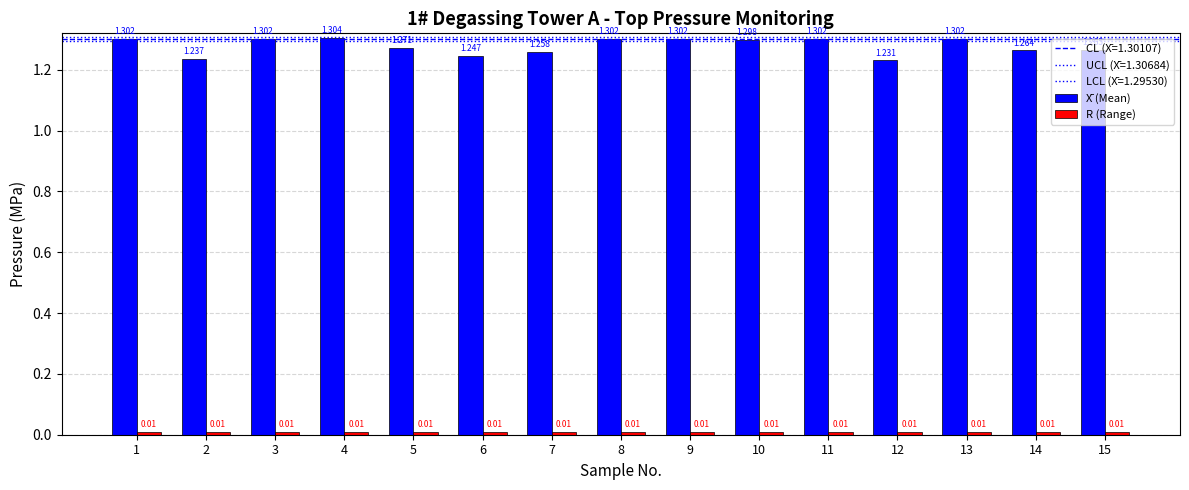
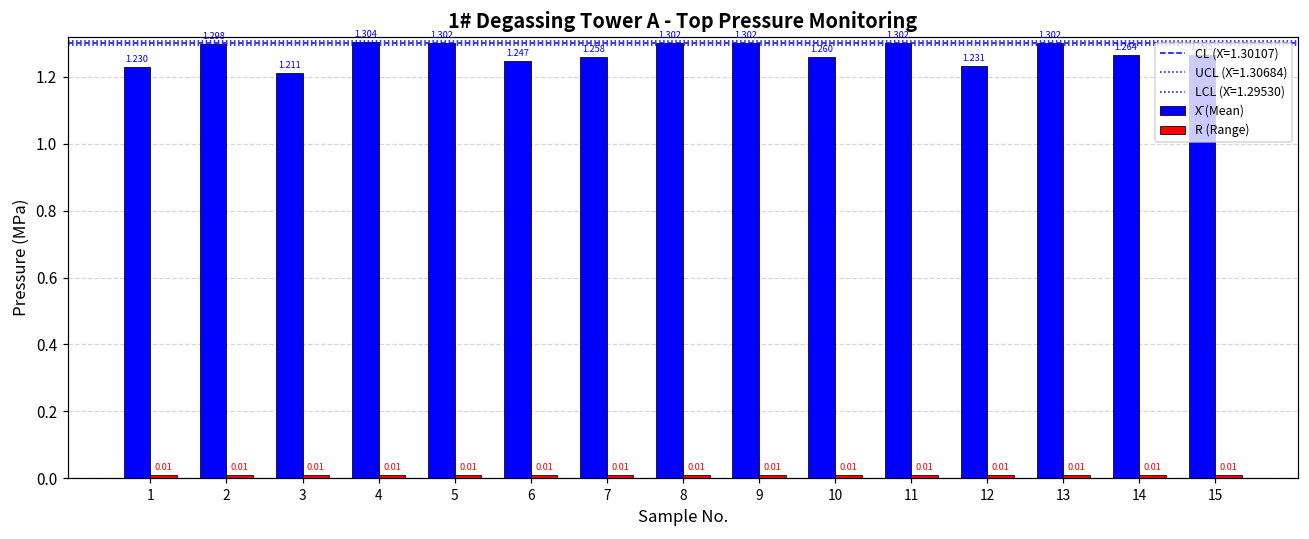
X̄ (Mean), 1: 1.302 -> 1.230
X̄ (Mean), 2: 1.237 -> 1.298
X̄ (Mean), 3: 1.302 -> 1.211
X̄ (Mean), 5: 1.271 -> 1.302
X̄ (Mean), 10: 1.298 -> 1.260
